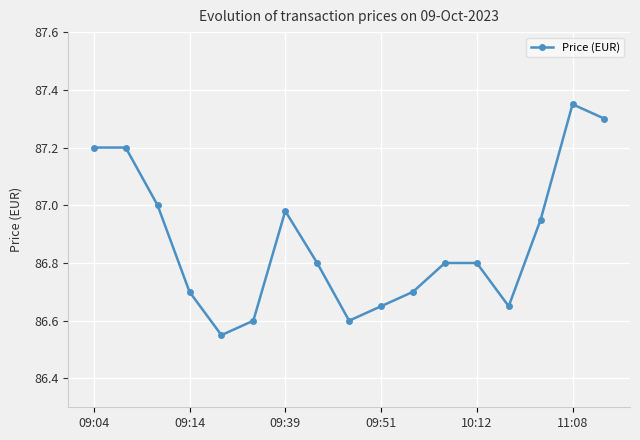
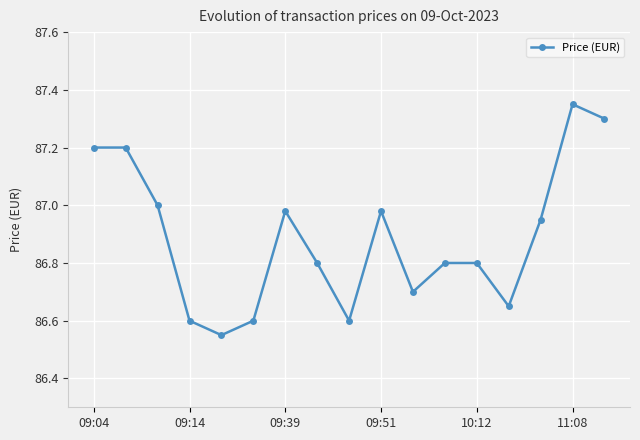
09:14: 86.7 -> 86.6
09:51: 86.65 -> 86.98
